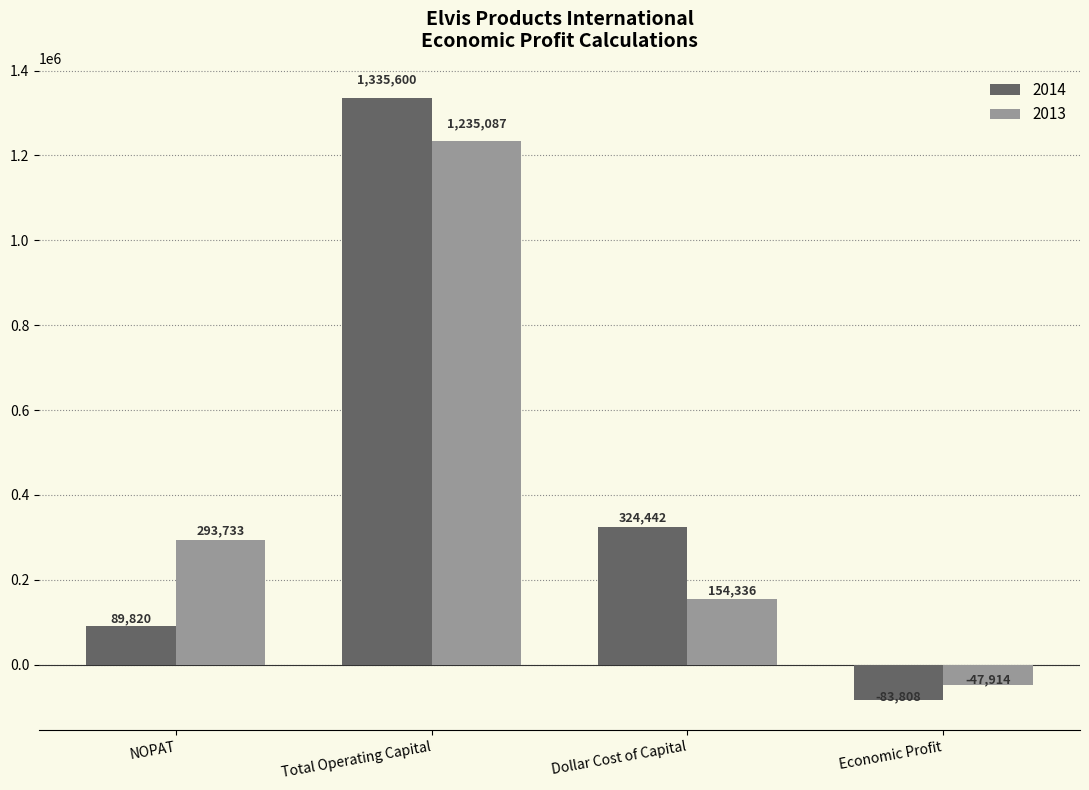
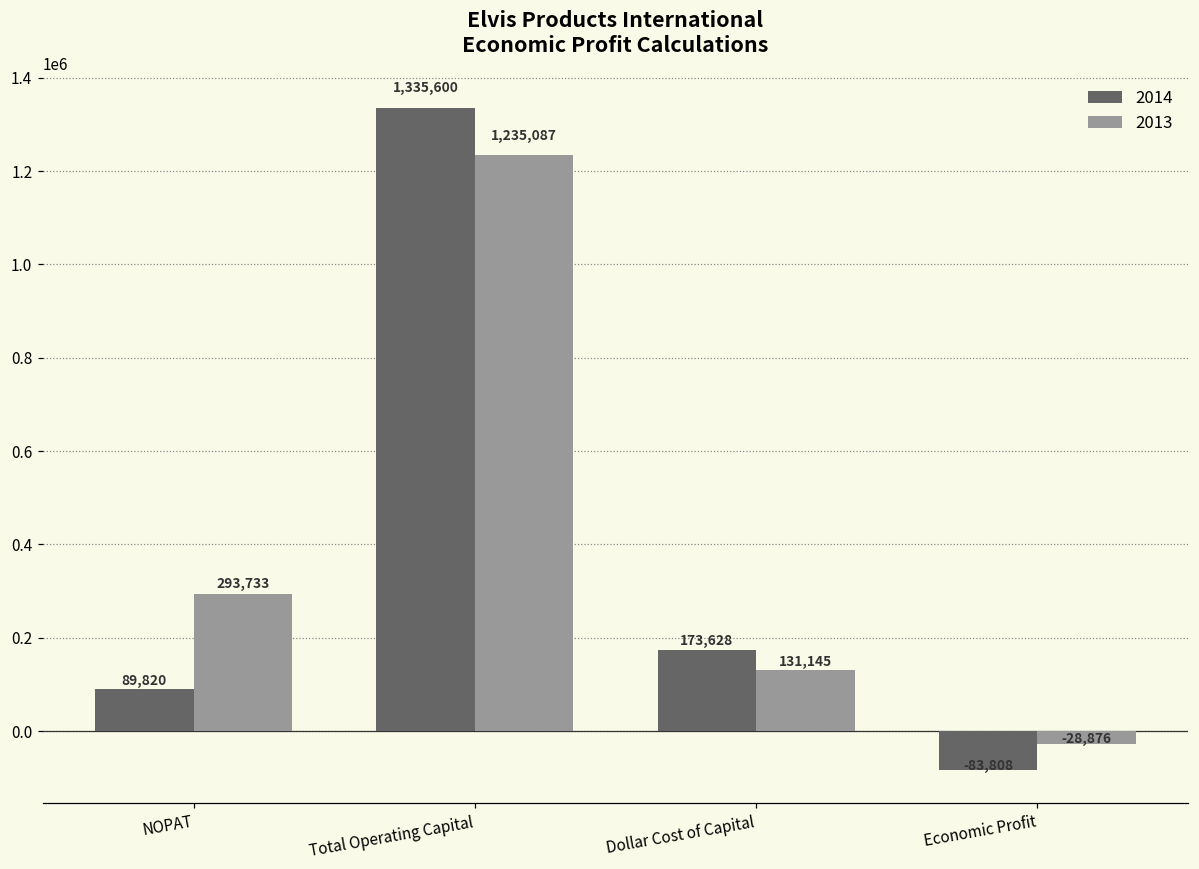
2014, Dollar Cost of Capital: 324,442 -> 173,628
2013, Dollar Cost of Capital: 154,336 -> 131,145
2013, Economic Profit: -47,914 -> -28,876
